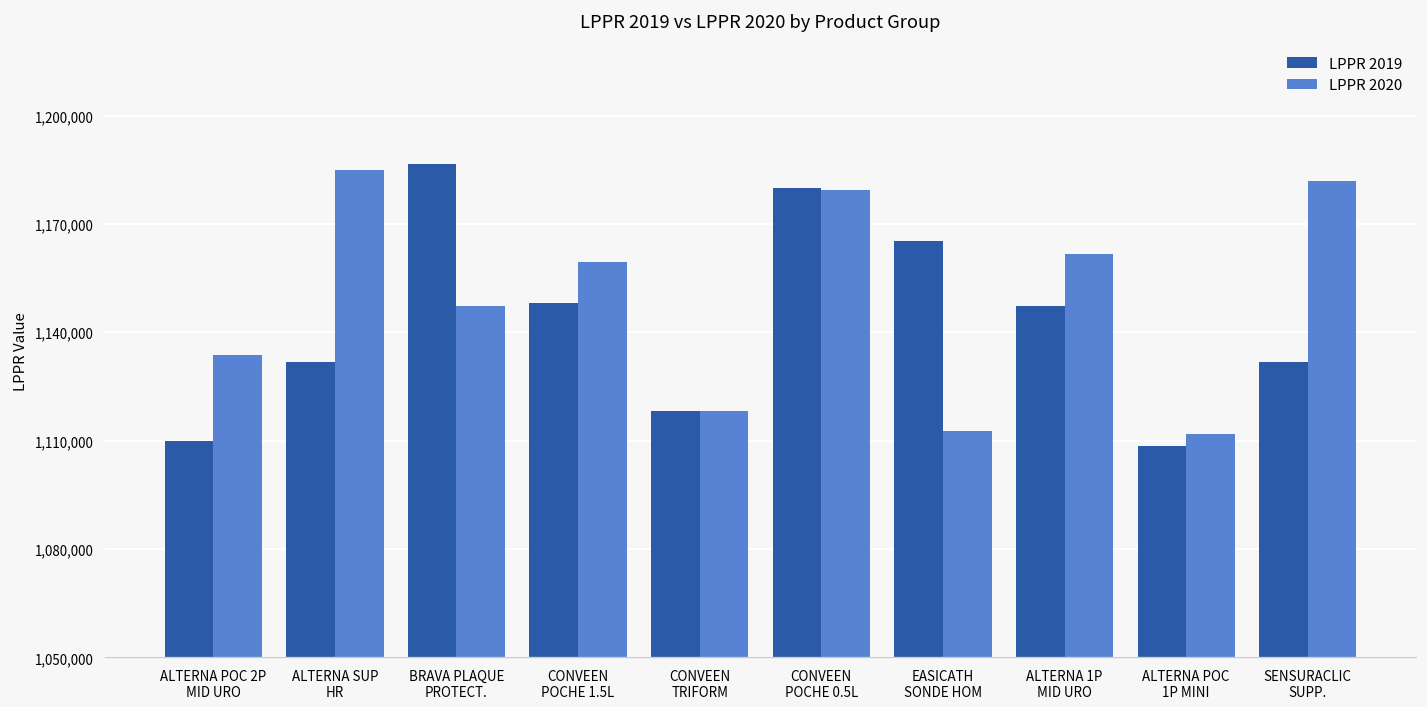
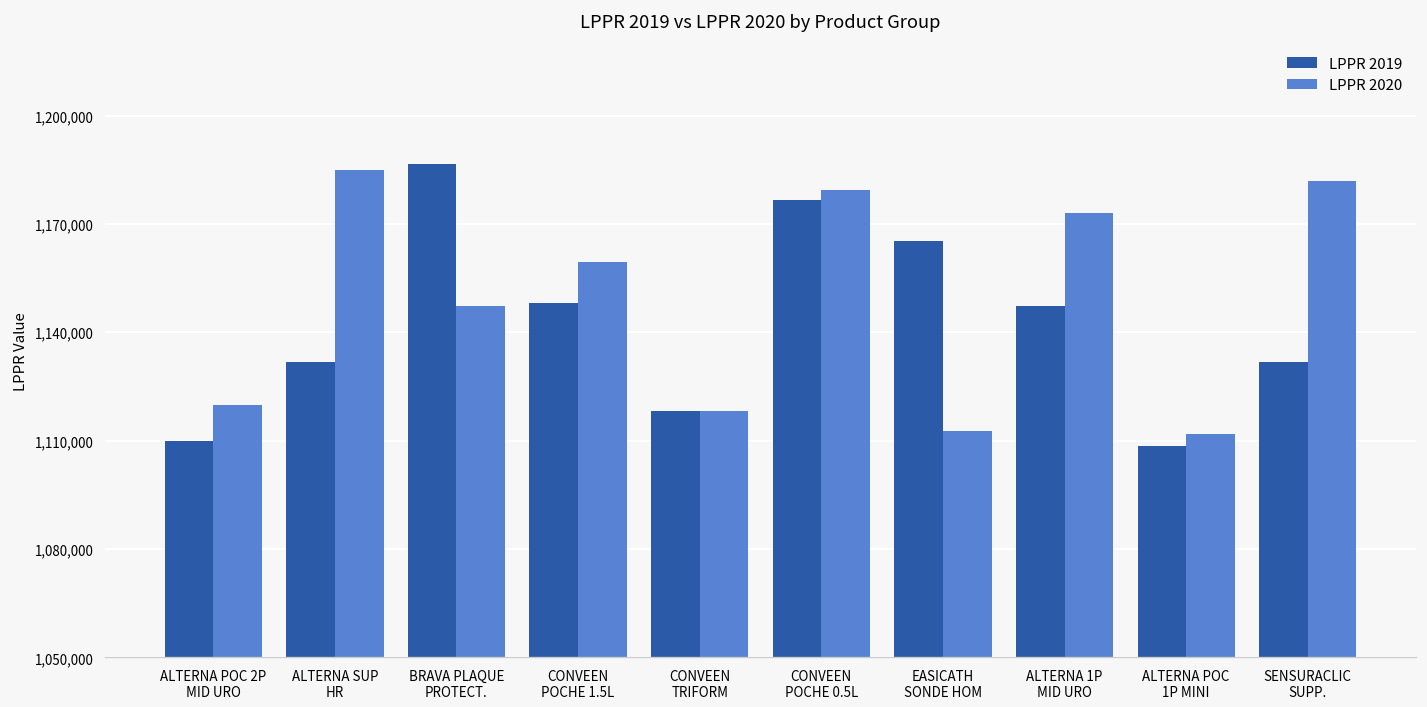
LPPR 2020, ALTERNA POC 2P MID URO: 1,134,000 -> 1,120,000
LPPR 2019, CONVEEN POCHE 0.5L: 1,180,000 -> 1,177,000
LPPR 2020, ALTERNA 1P MID URO: 1,162,000 -> 1,173,000
